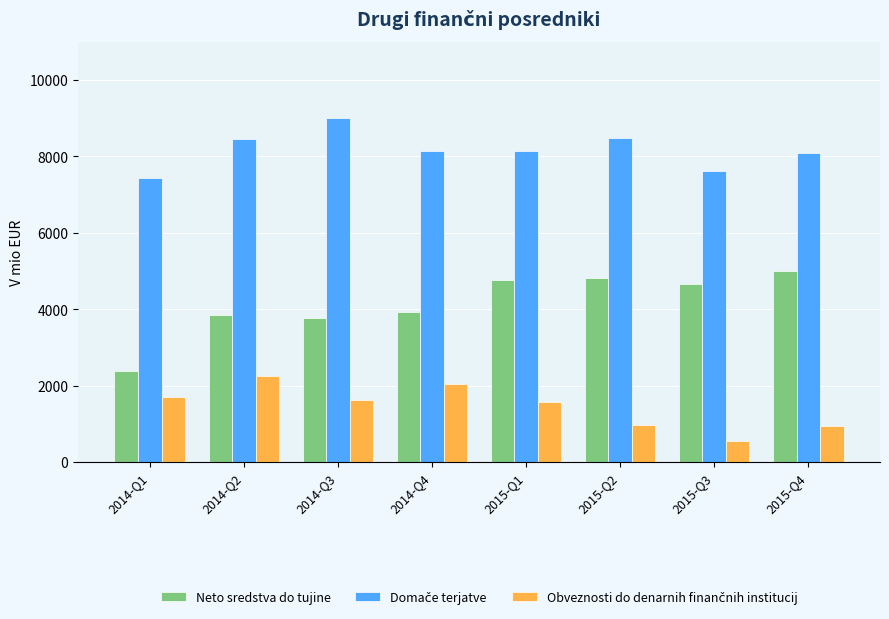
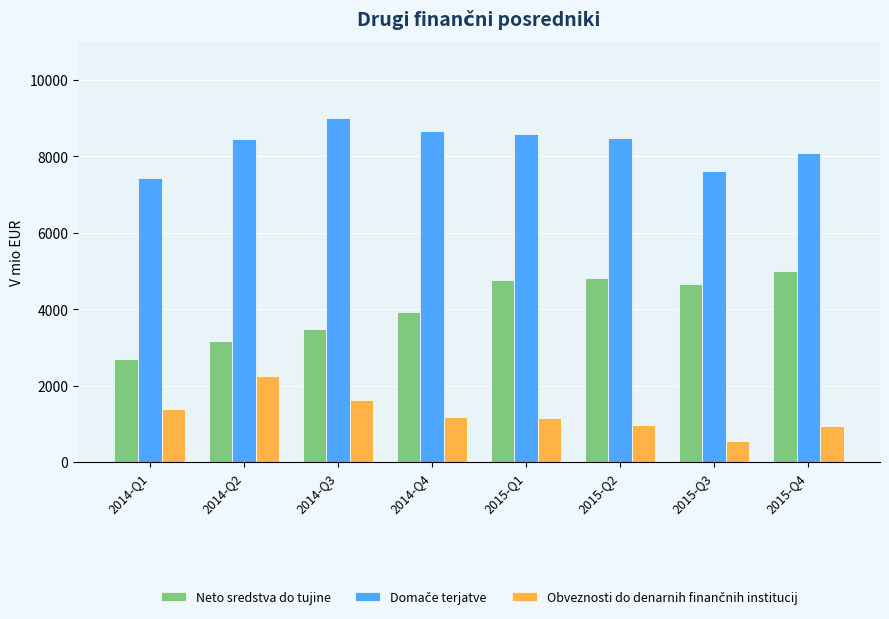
Neto sredstva do tujine, 2014-Q1: 2400 -> 2700
Obveznosti do denarnih finančnih institucij, 2014-Q1: 1700 -> 1400
Neto sredstva do tujine, 2014-Q2: 3900 -> 3200
Neto sredstva do tujine, 2014-Q3: 3800 -> 3500
Domače terjatve, 2014-Q4: 8100 -> 8700
Obveznosti do denarnih finančnih institucij, 2014-Q4: 2000 -> 1200
Domače terjatve, 2015-Q1: 8100 -> 8600
Obveznosti do denarnih finančnih institucij, 2015-Q1: 1600 -> 1100
